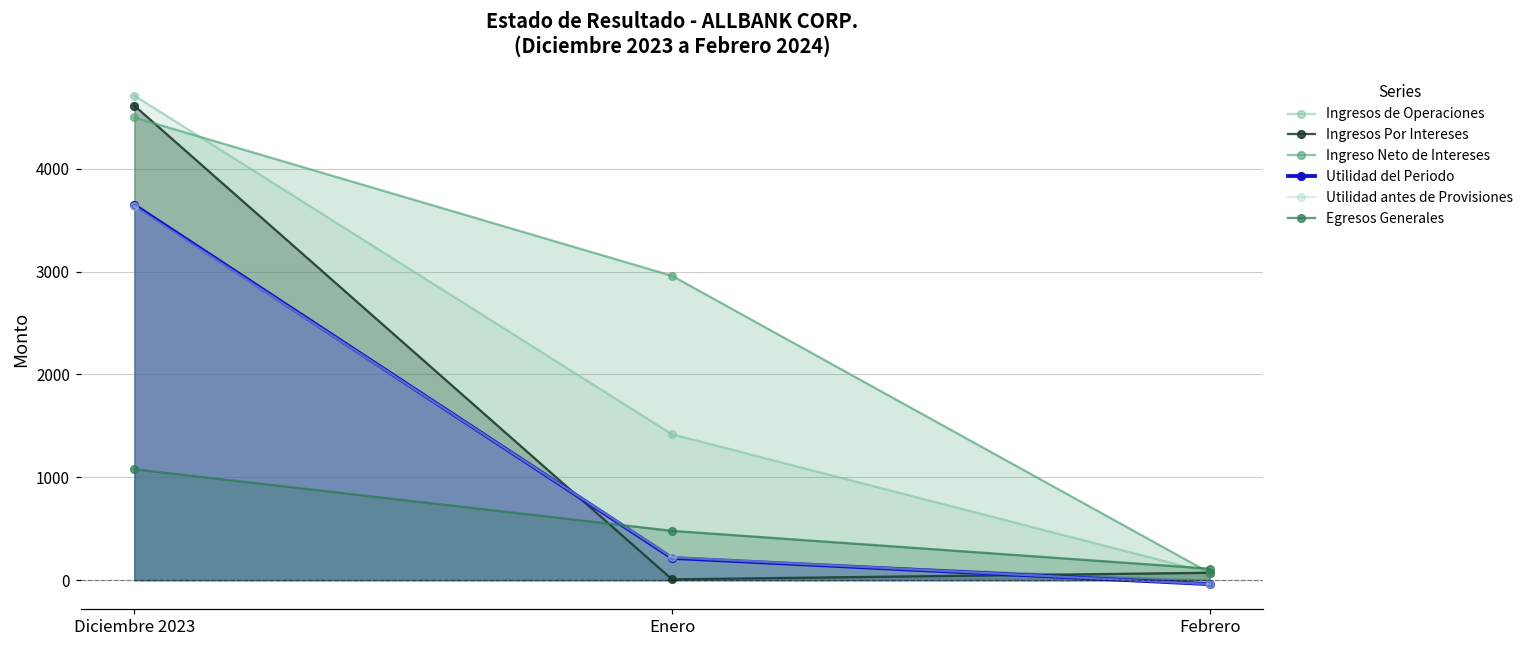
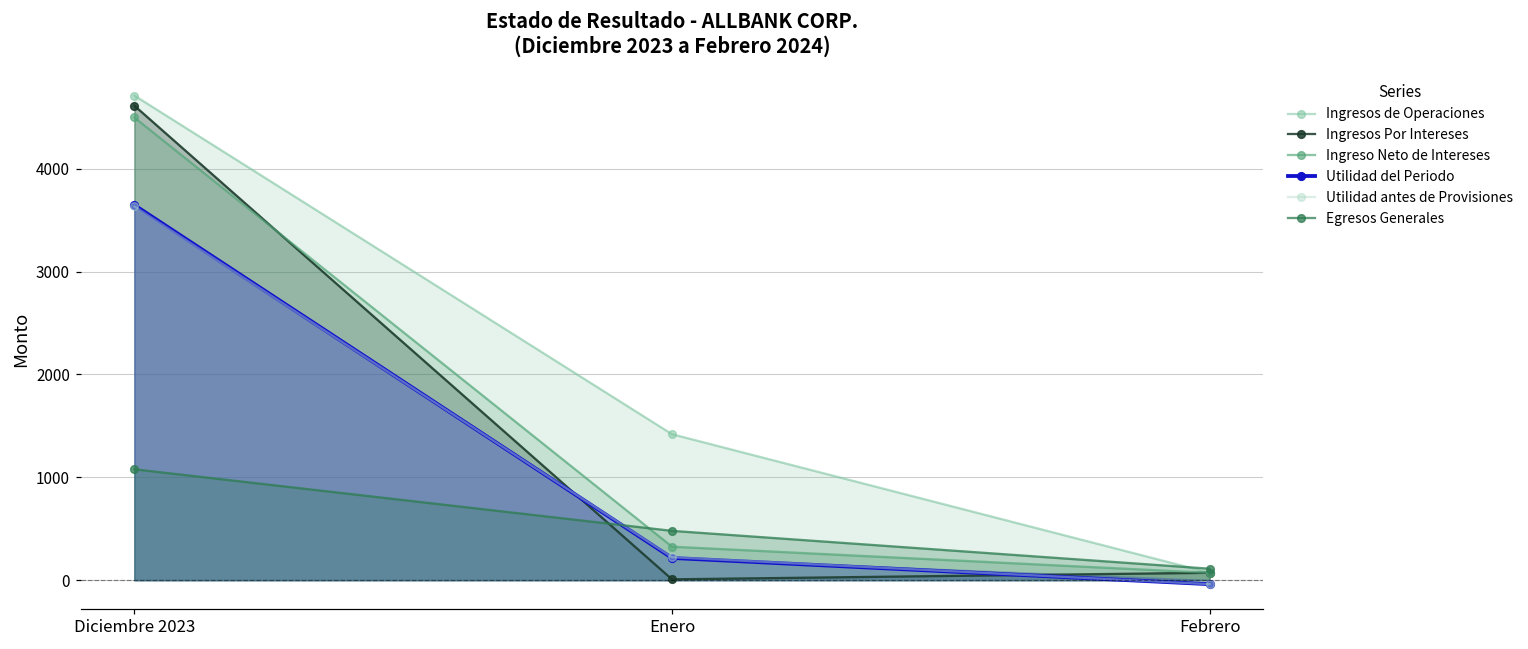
Ingreso Neto de Intereses, Enero: 3000 -> 300
